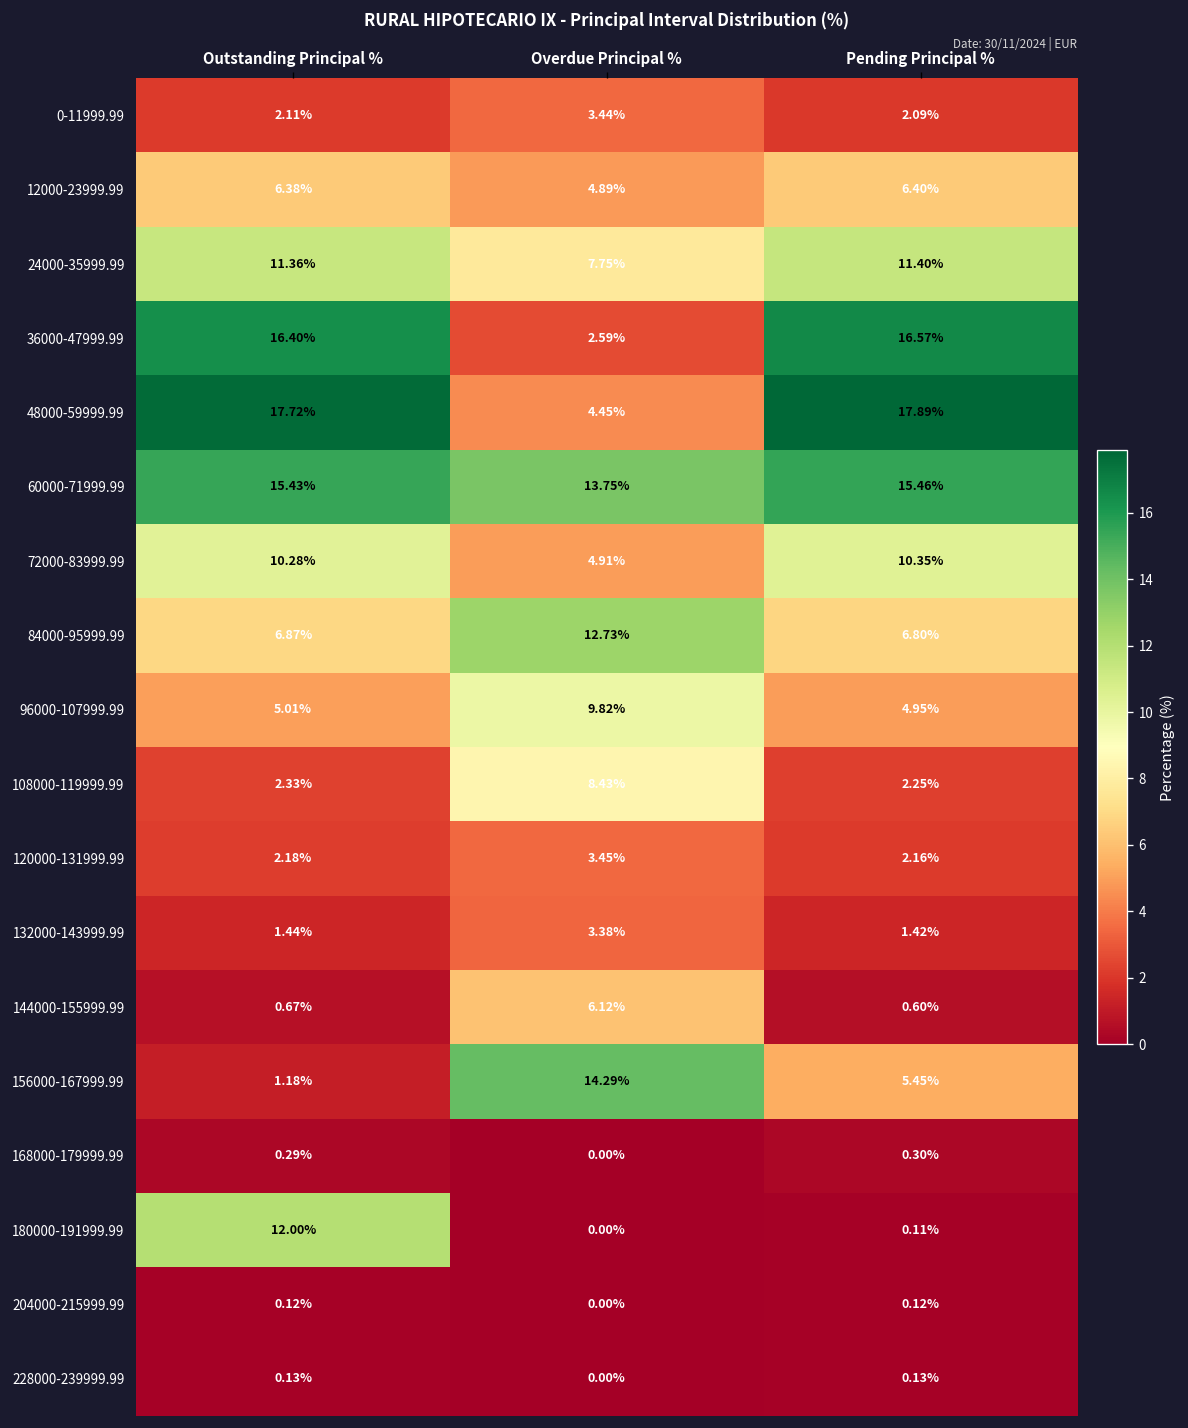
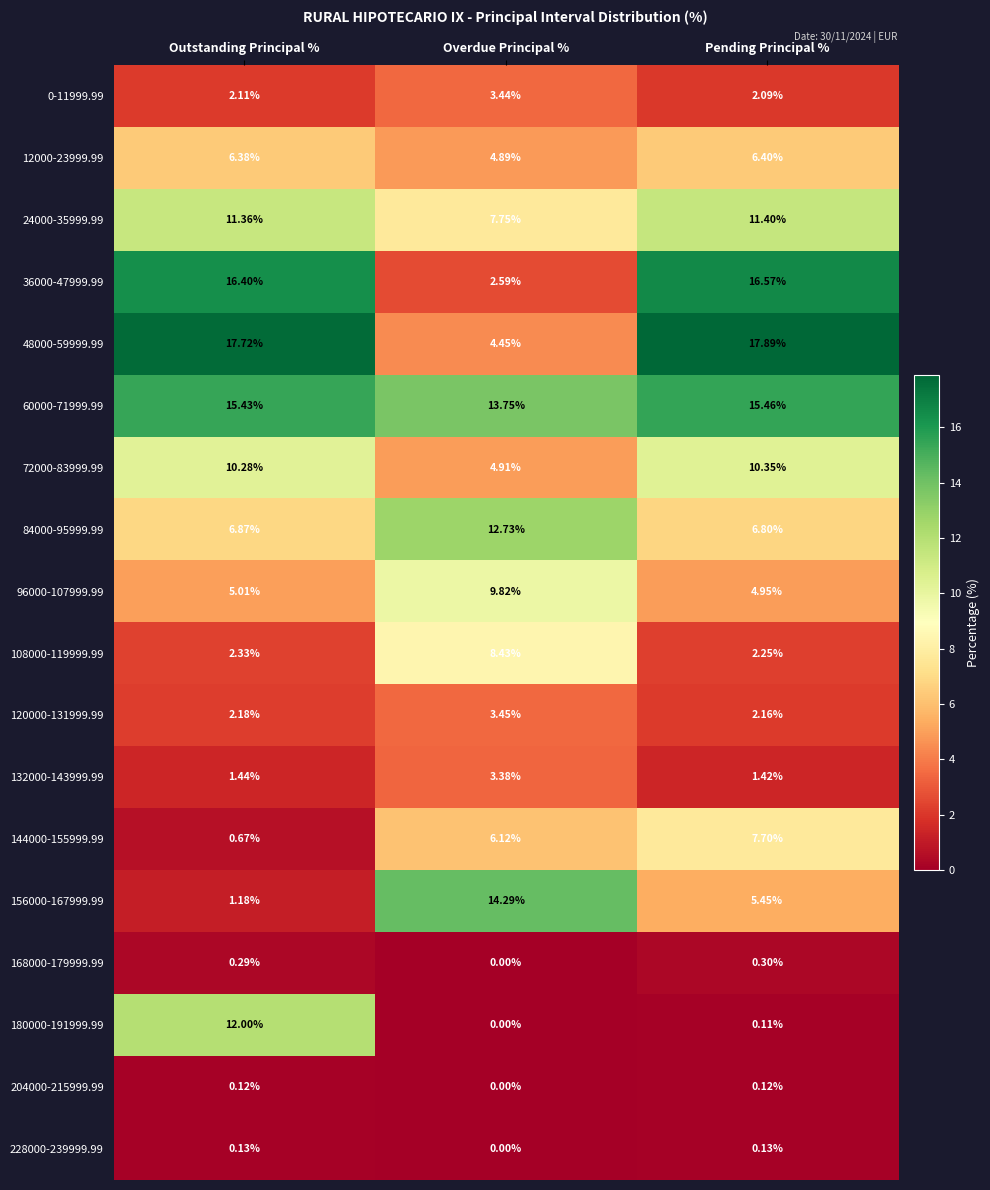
144000-155999.99, Pending Principal %: 0.60% -> 7.70%
